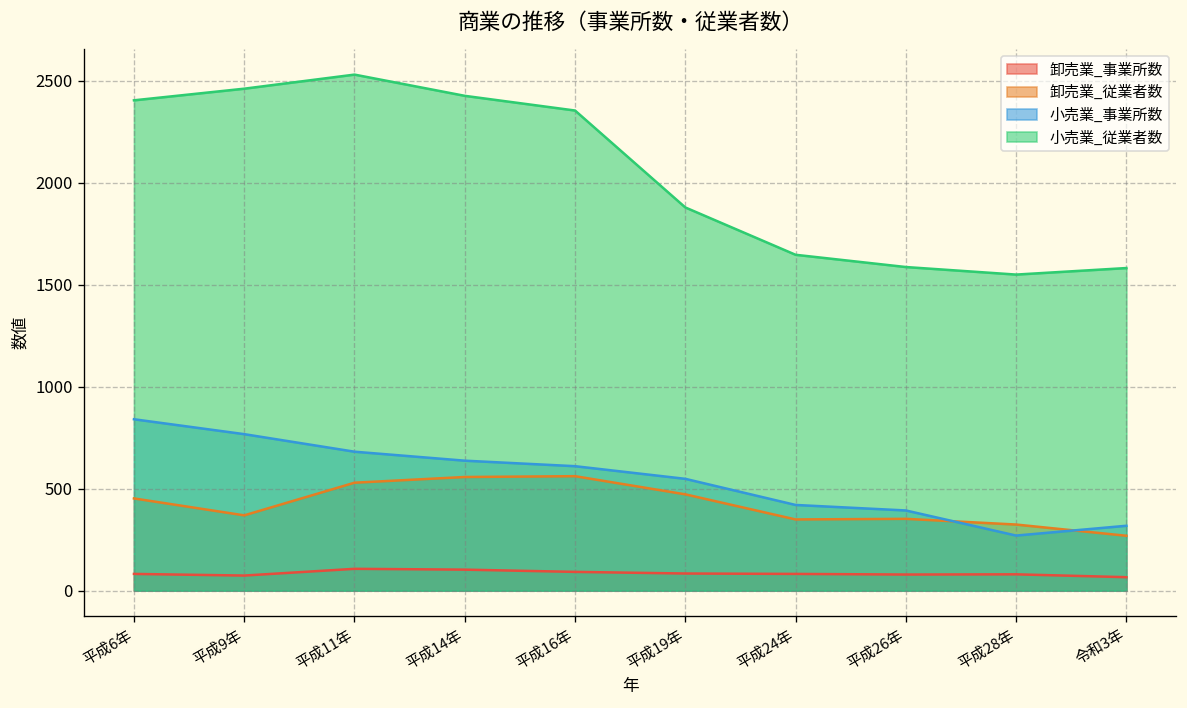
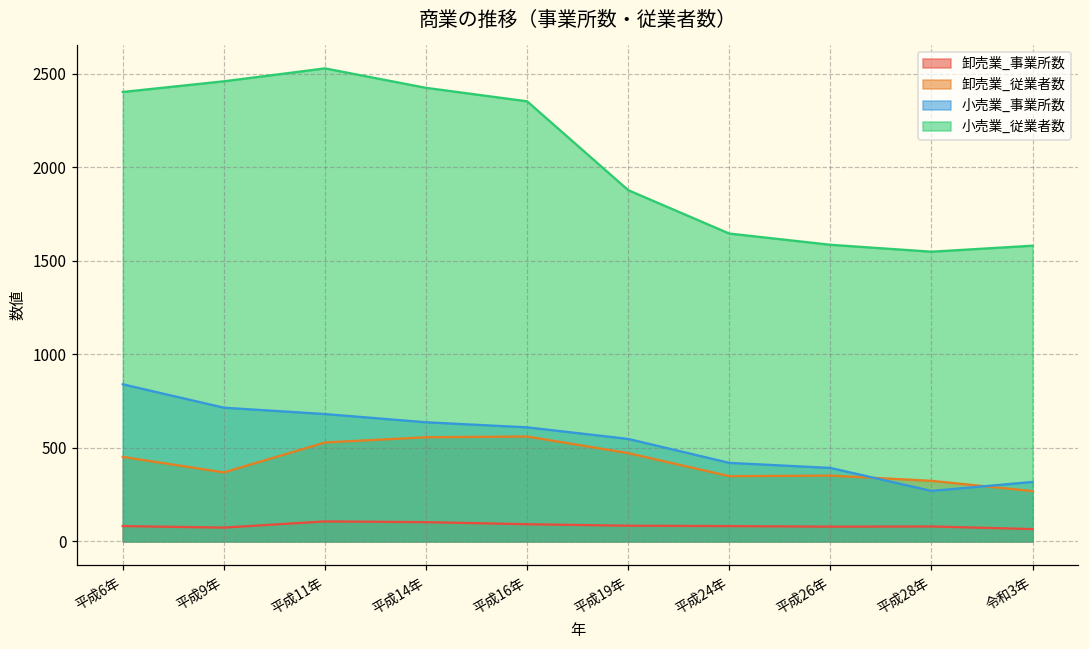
小売業_事業所数, 平成9年: 770 -> 720
